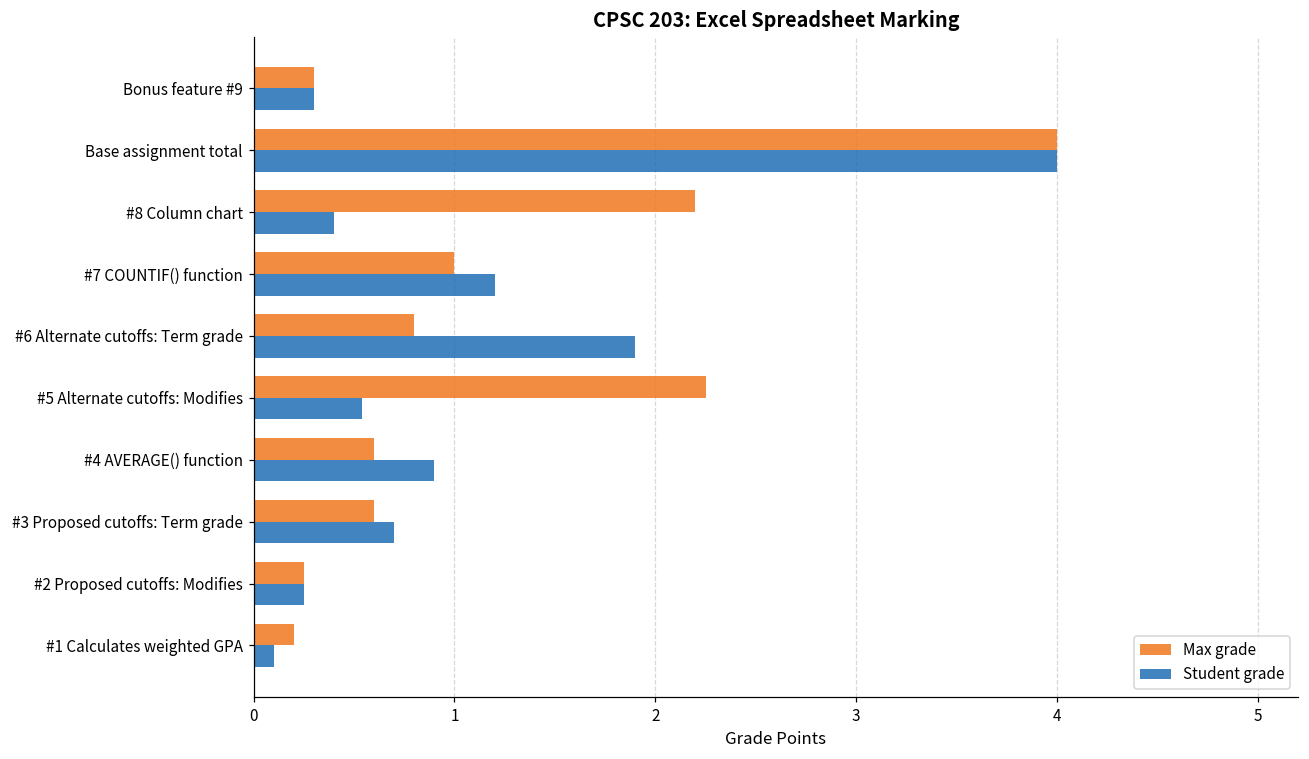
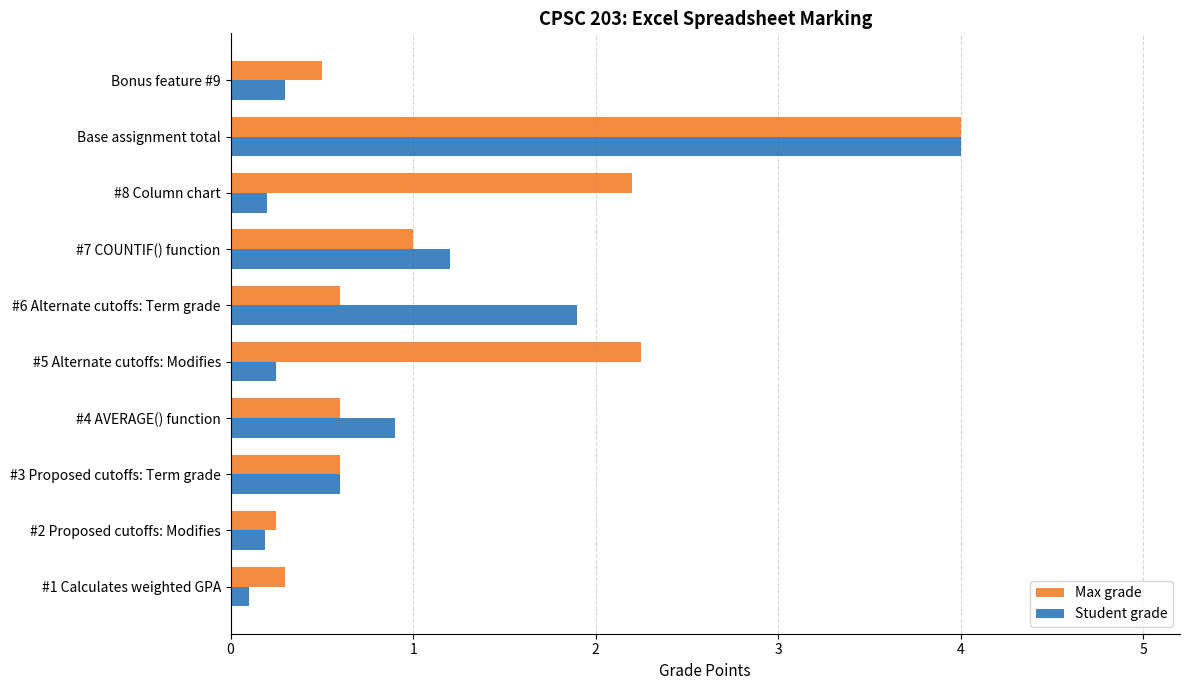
Max grade, Bonus feature #9: 0.3 -> 0.5
Student grade, #8 Column chart: 0.4 -> 0.2
Max grade, #6 Alternate cutoffs: Term grade: 0.8 -> 0.6
Student grade, #5 Alternate cutoffs: Modifies: 0.54 -> 0.25
Student grade, #3 Proposed cutoffs: Term grade: 0.7 -> 0.6
Student grade, #2 Proposed cutoffs: Modifies: 0.25 -> 0.19
Max grade, #1 Calculates weighted GPA: 0.2 -> 0.3
